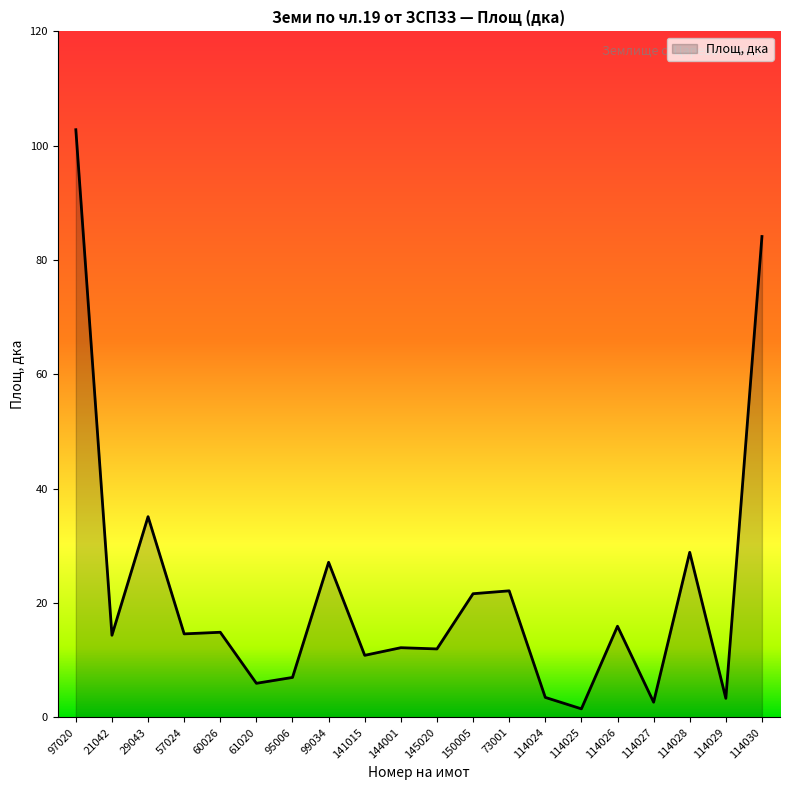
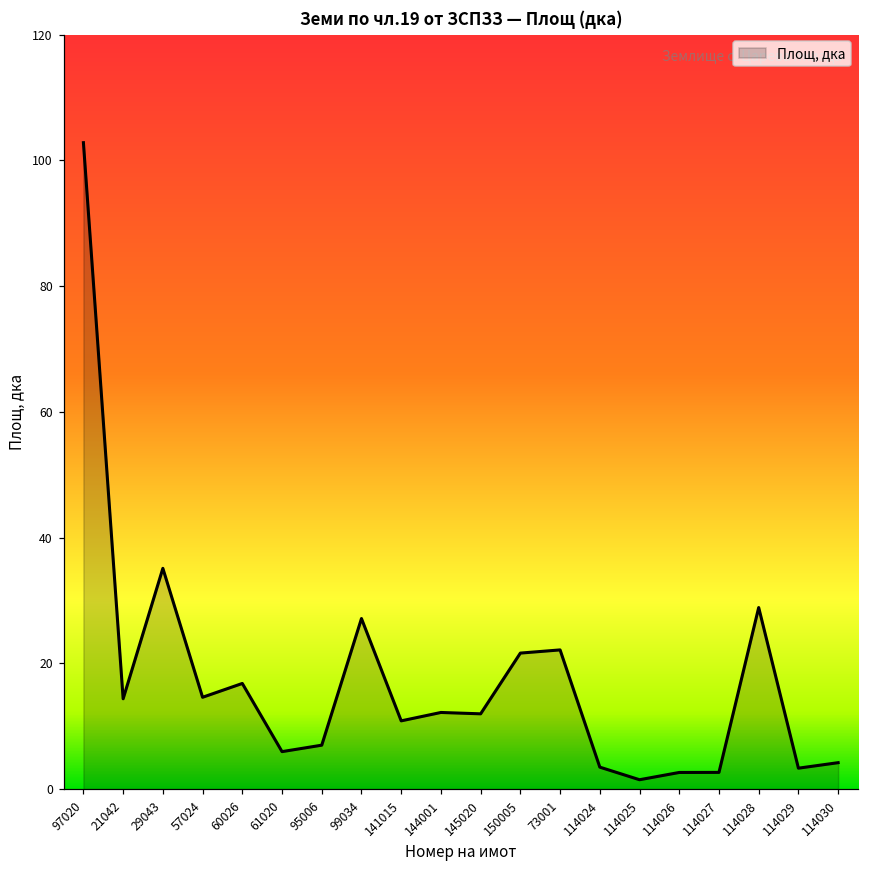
60026: 15 -> 17
114026: 16 -> 3
114030: 84 -> 4
